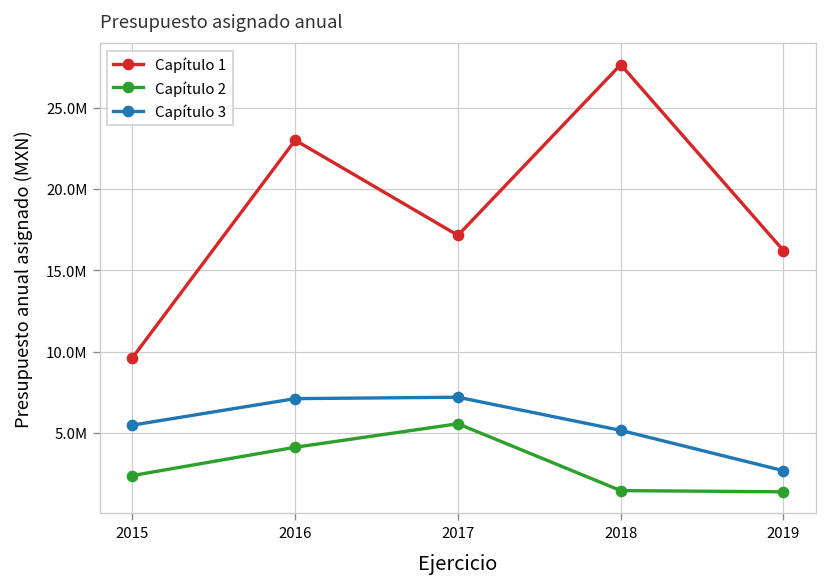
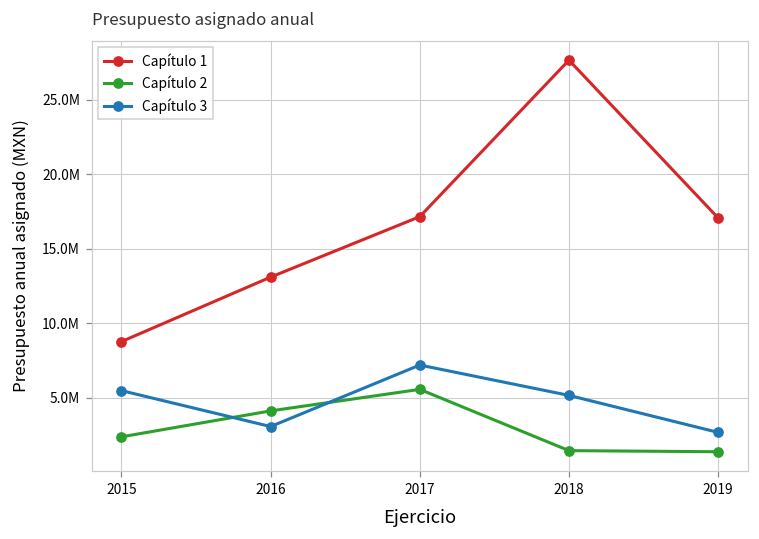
Capítulo 1, 2015: 9600000 -> 8800000
Capítulo 1, 2016: 23000000 -> 13100000
Capítulo 3, 2016: 7100000 -> 3100000
Capítulo 1, 2019: 16200000 -> 17100000
